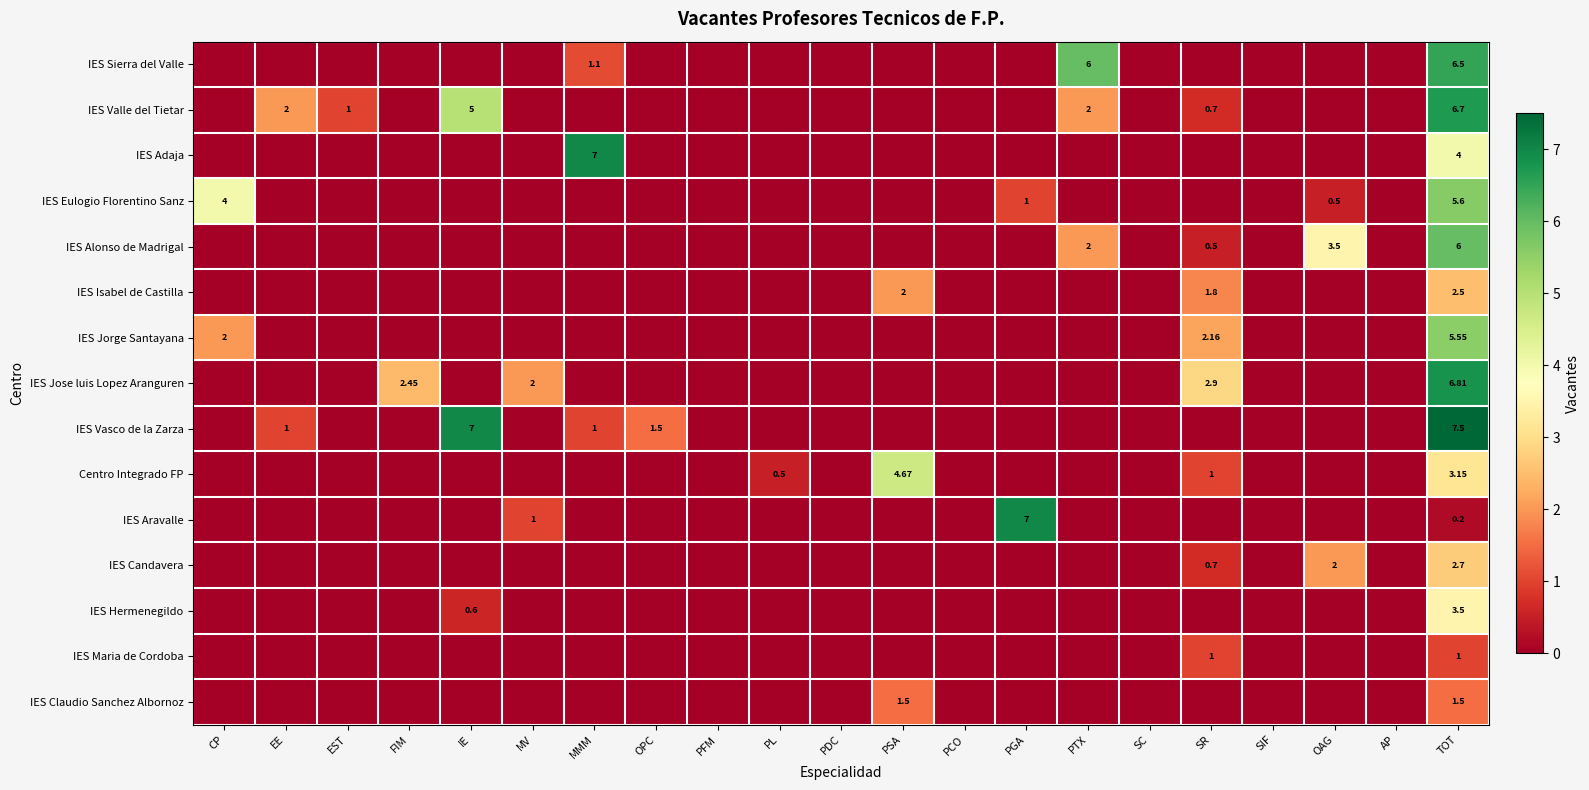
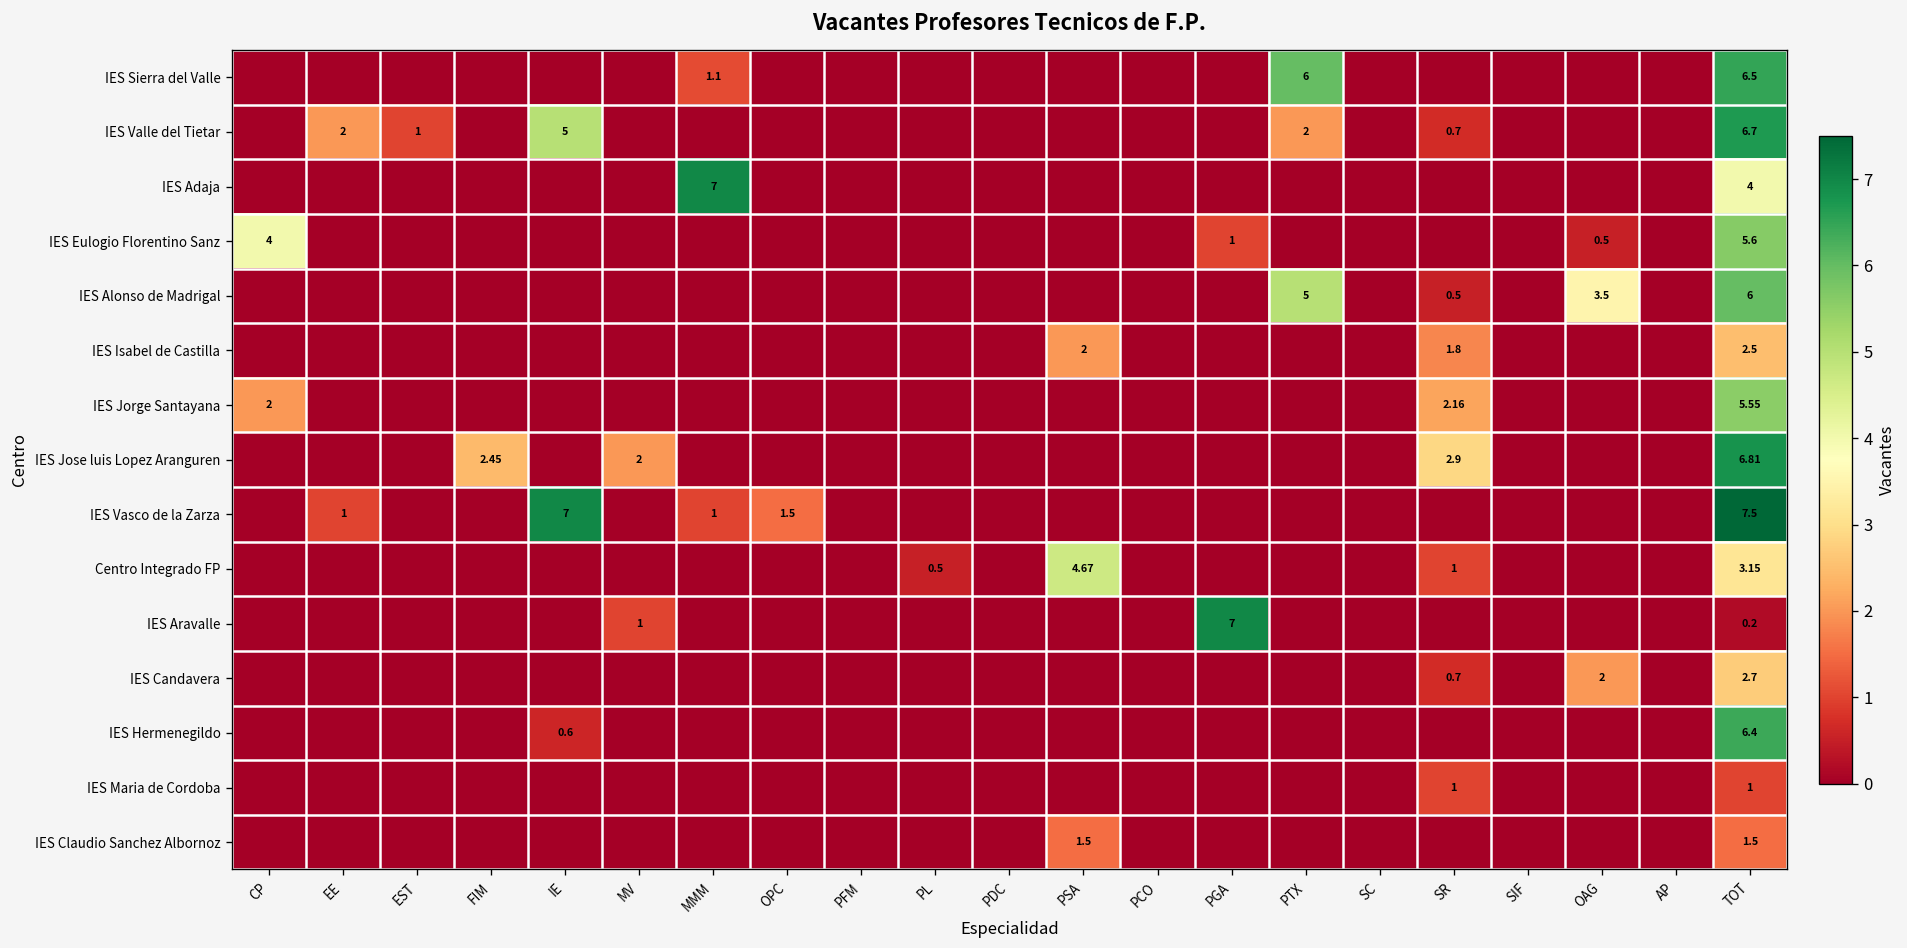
IES Alonso de Madrigal, PTX: 2 -> 5
IES Hermenegildo, TOT: 3.5 -> 6.4
